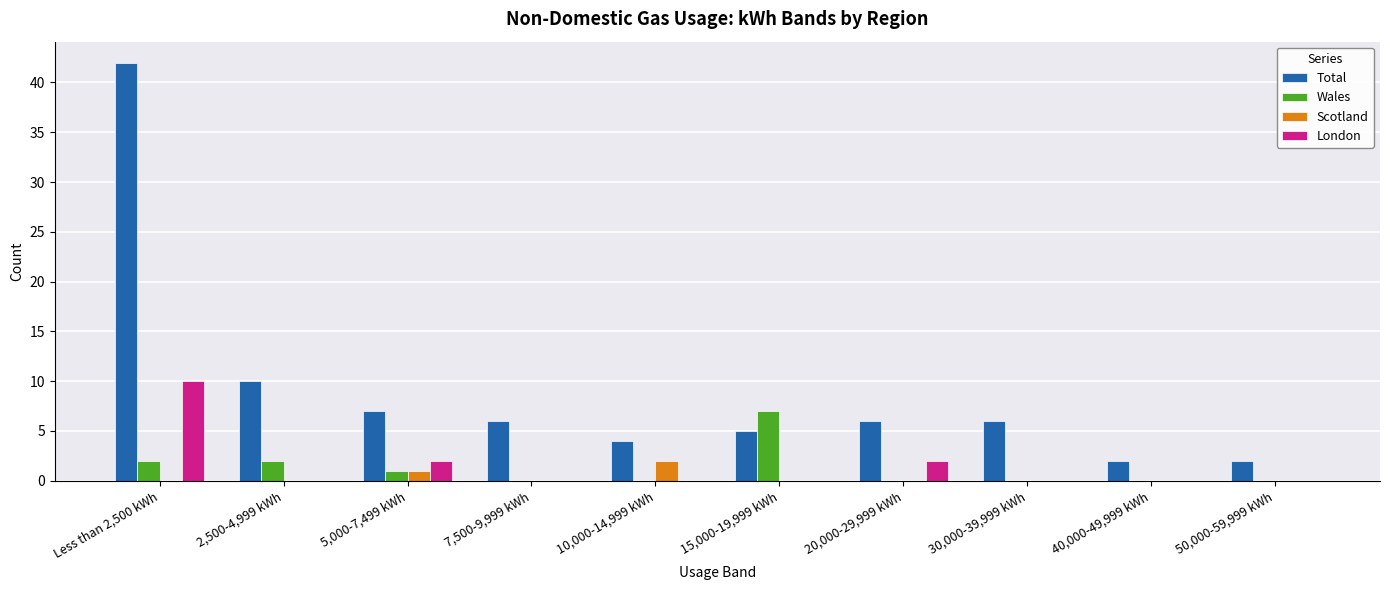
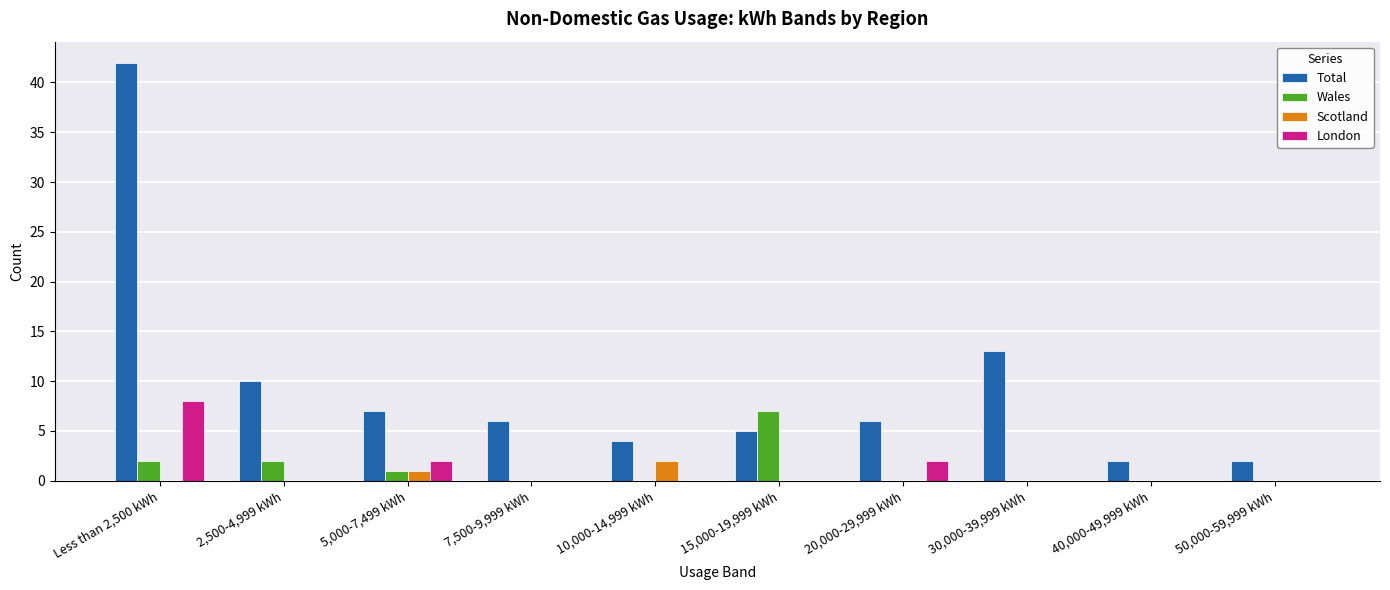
London, Less than 2,500 kWh: 10 -> 8
Total, 30,000-39,999 kWh: 6 -> 13
